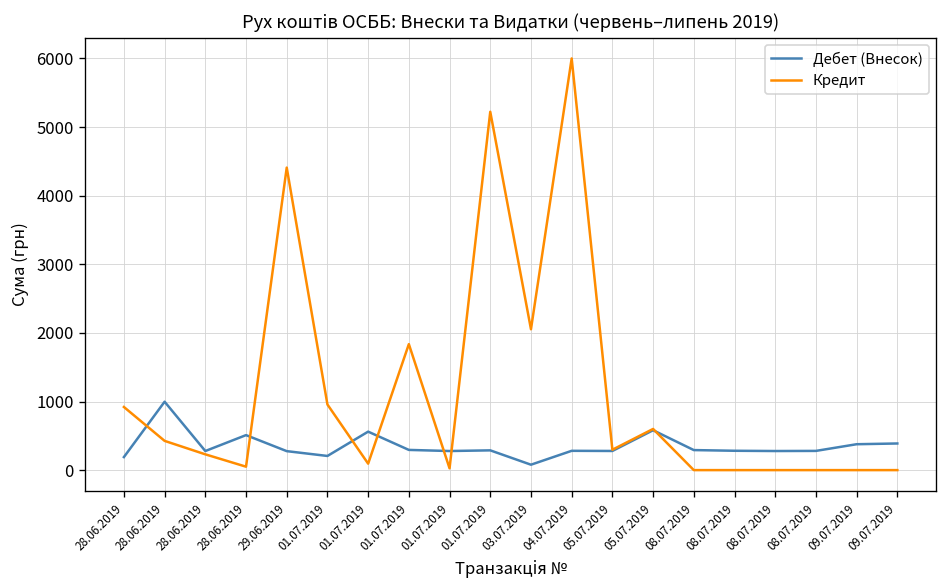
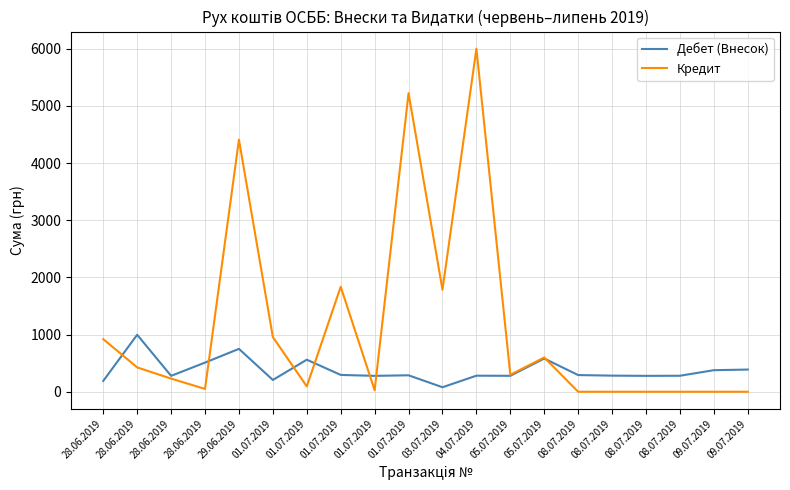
Дебет (Внесок), 29.06.2019: 300 -> 800
Кредит, 03.07.2019: 2100 -> 1800
